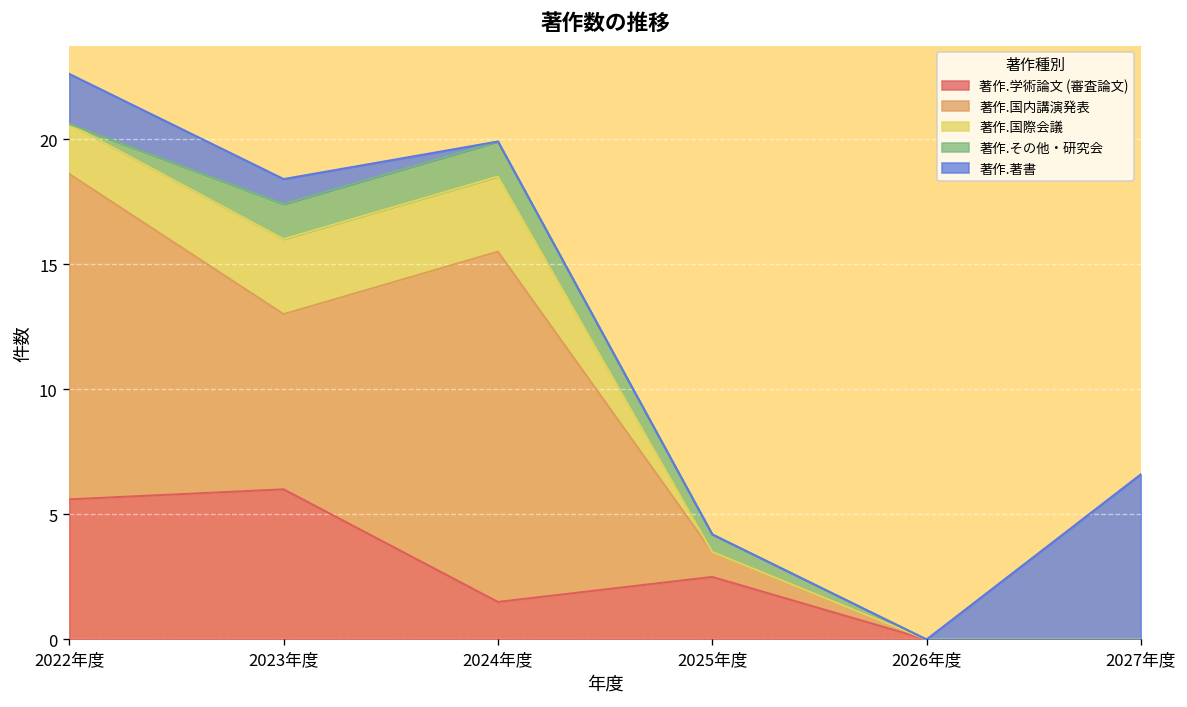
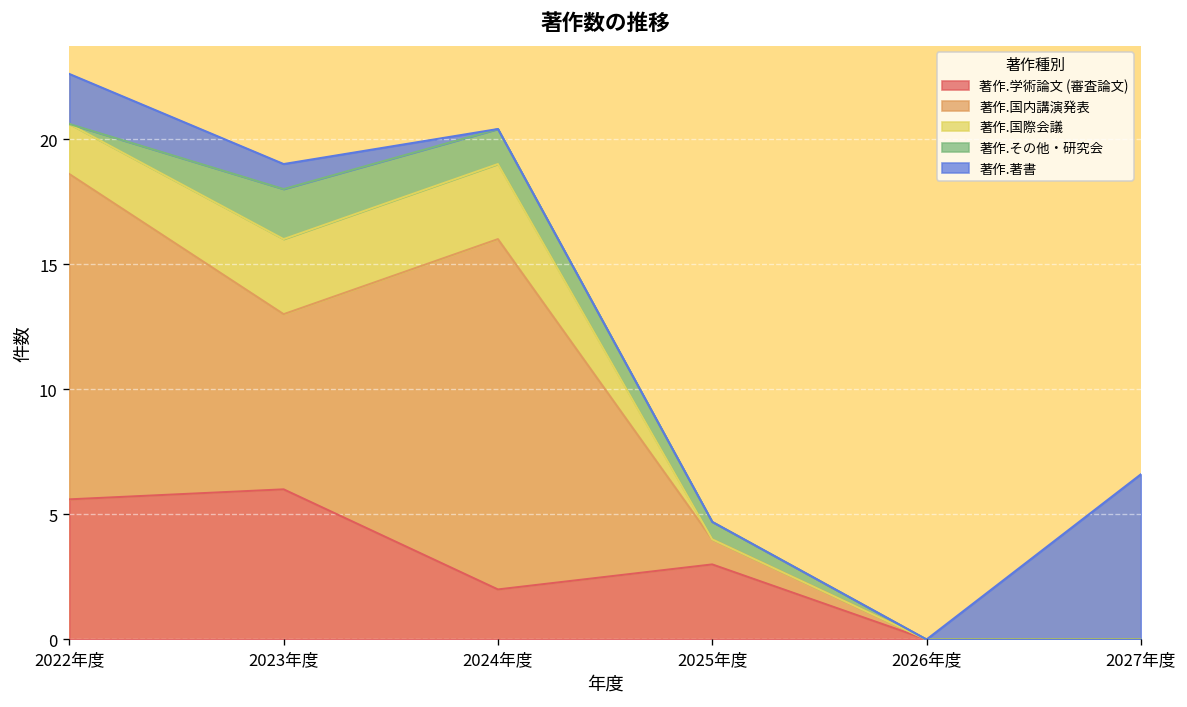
著作.その他・研究会, 2023年度: 1.4 -> 2.0
著作.学術論文 (審査論文), 2024年度: 1.5 -> 2.0
著作.学術論文 (審査論文), 2025年度: 2.5 -> 3.0
